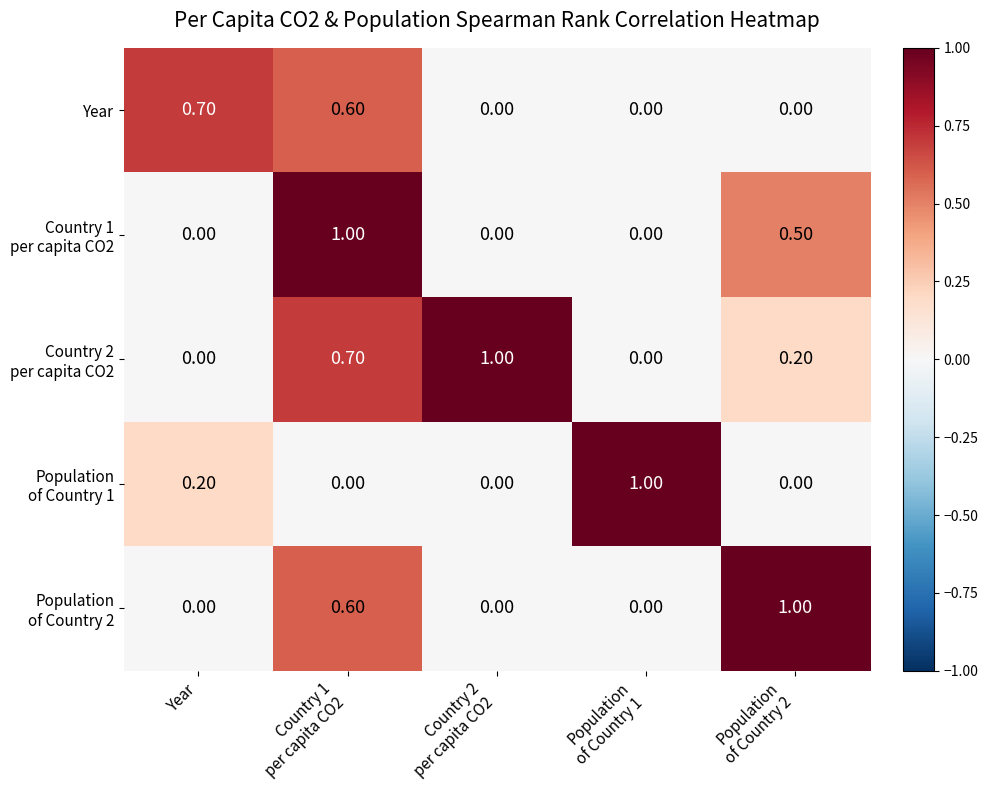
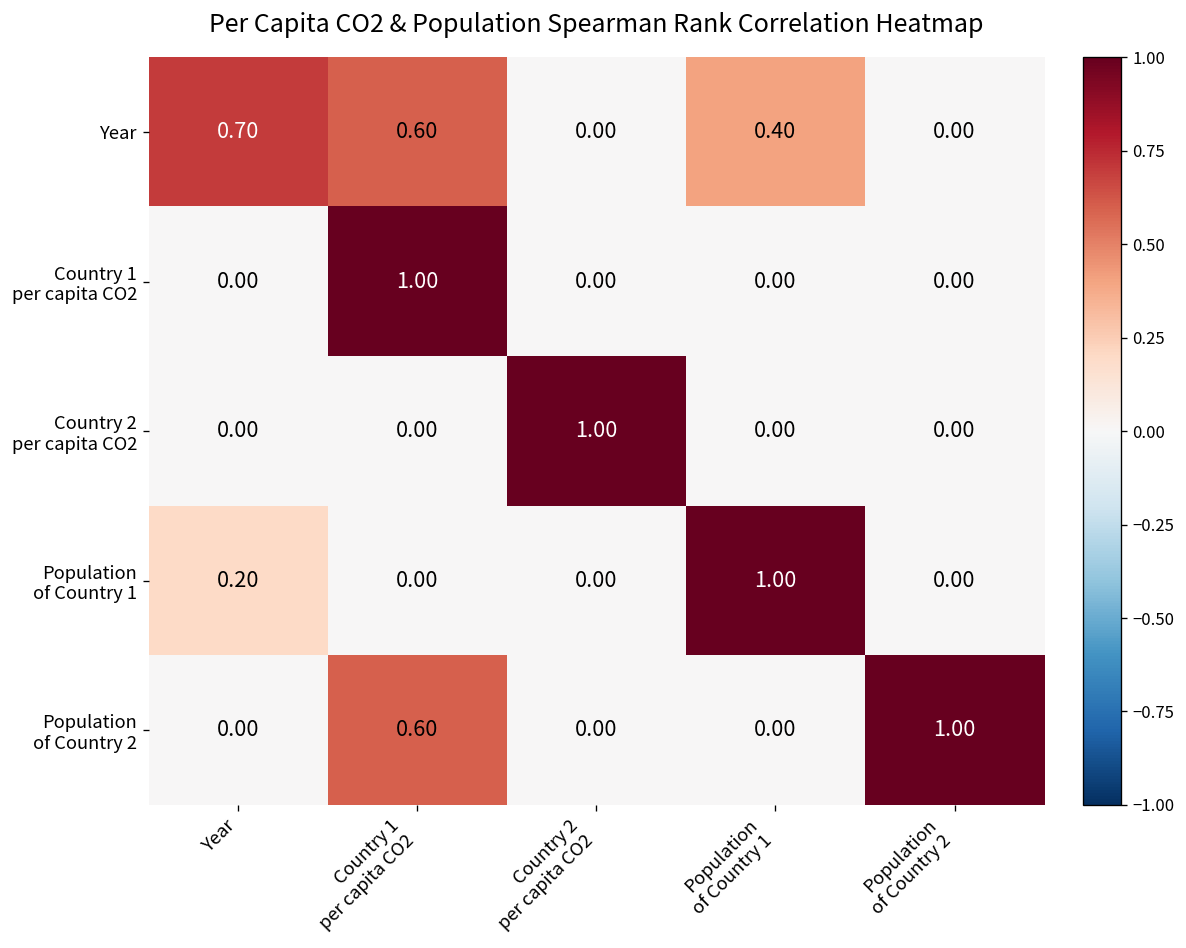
Year, Population of Country 1: 0.00 -> 0.40
Country 1 per capita CO2, Population of Country 2: 0.50 -> 0.00
Country 2 per capita CO2, Country 1 per capita CO2: 0.70 -> 0.00
Country 2 per capita CO2, Population of Country 2: 0.20 -> 0.00
